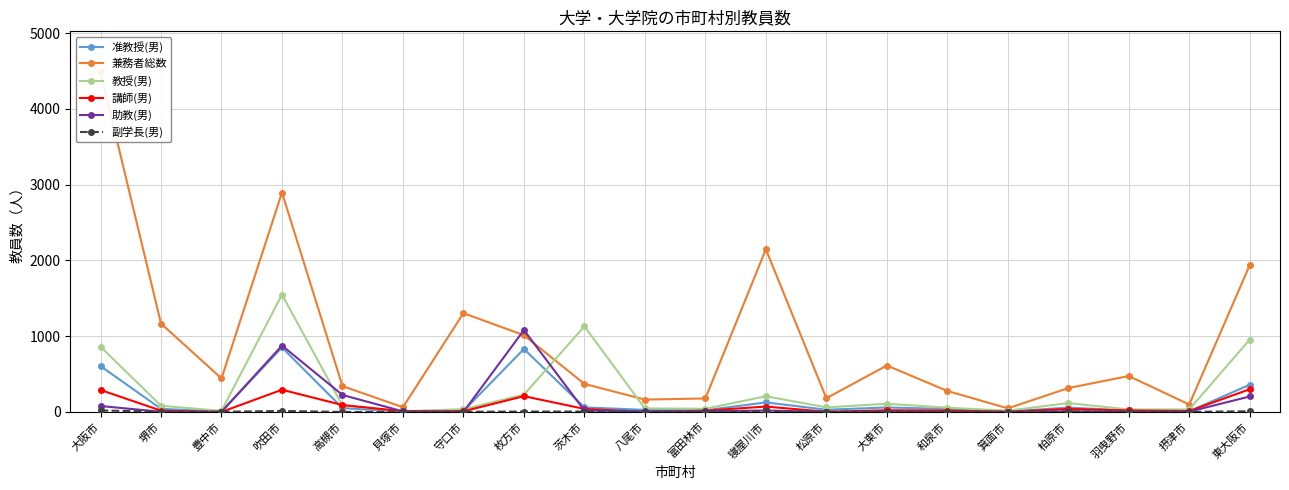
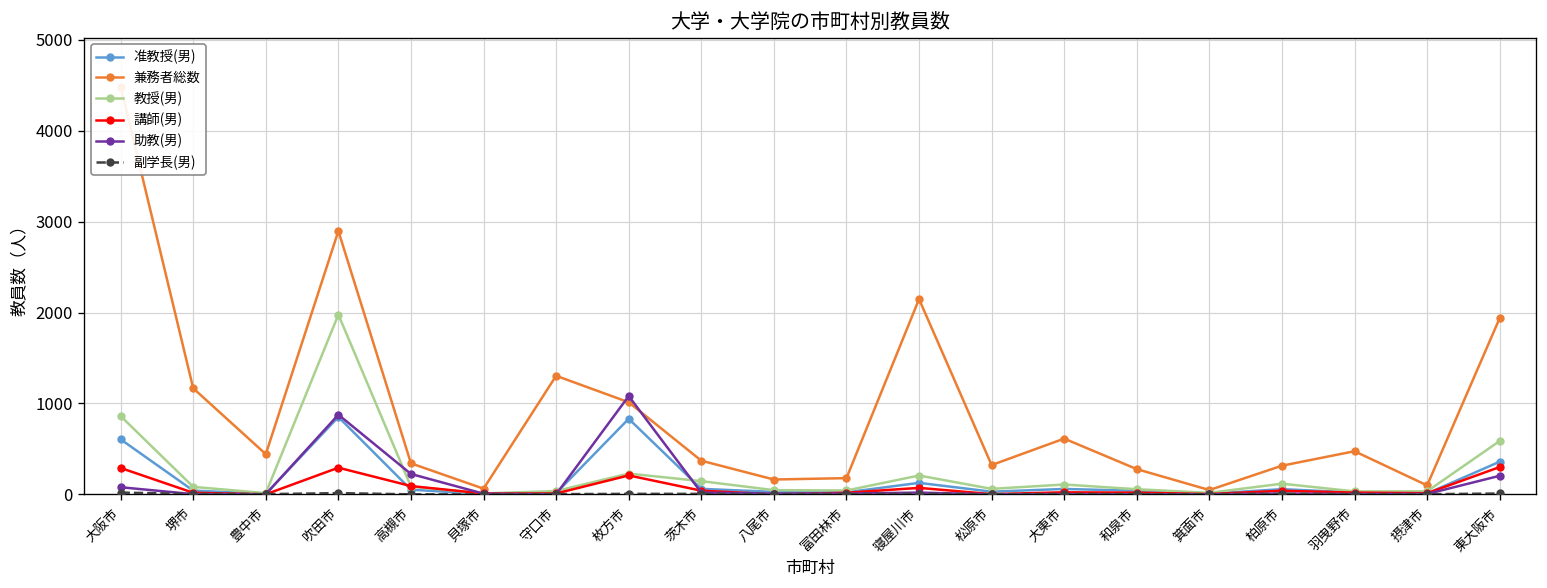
教授(男), 吹田市: 1500 -> 2000
教授(男), 茨木市: 1100 -> 100
兼務者総数, 松原市: 200 -> 300
教授(男), 東大阪市: 1000 -> 600
